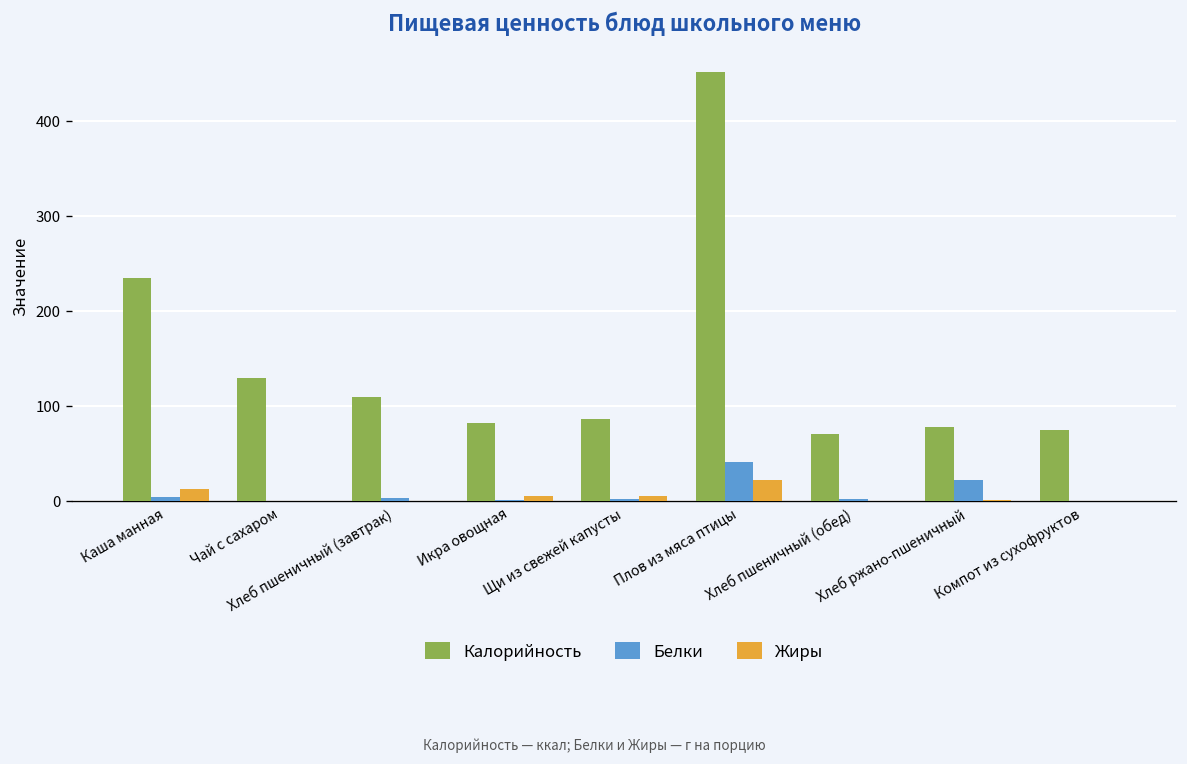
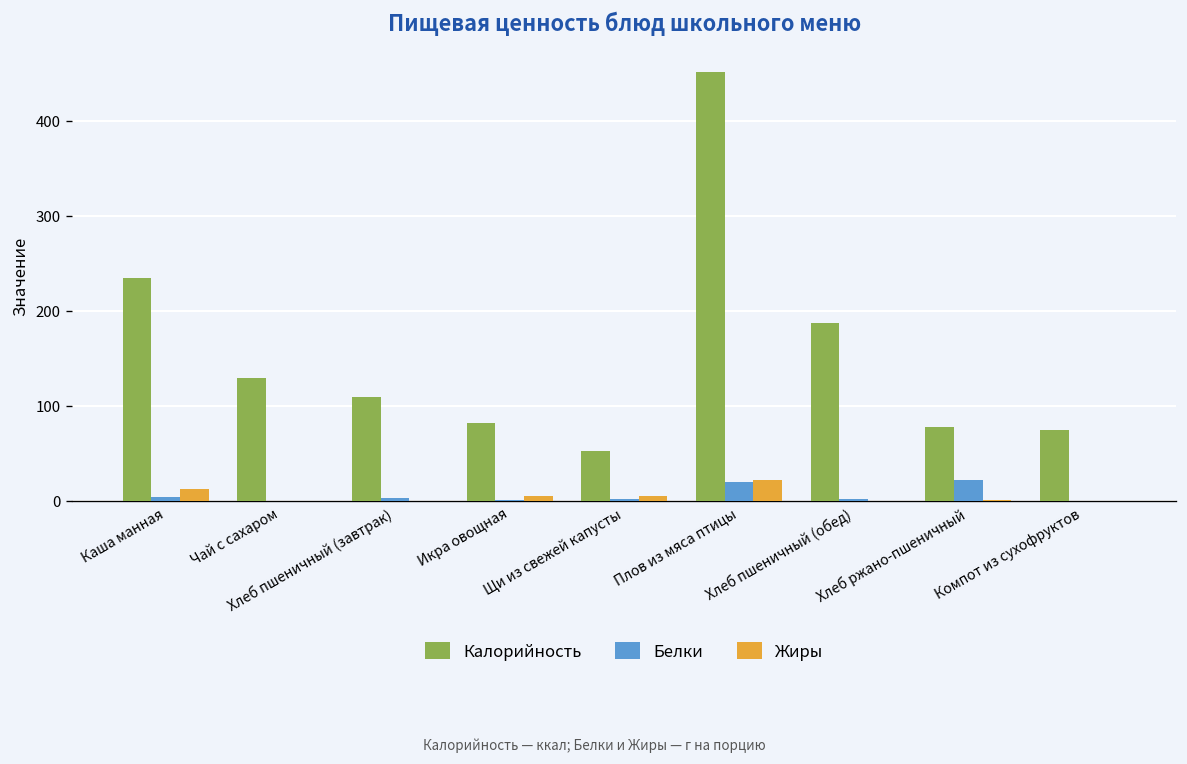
Калорийность, Щи из свежей капусты: 90 -> 50
Белки, Плов из мяса птицы: 40 -> 20
Калорийность, Хлеб пшеничный (обед): 70 -> 190
